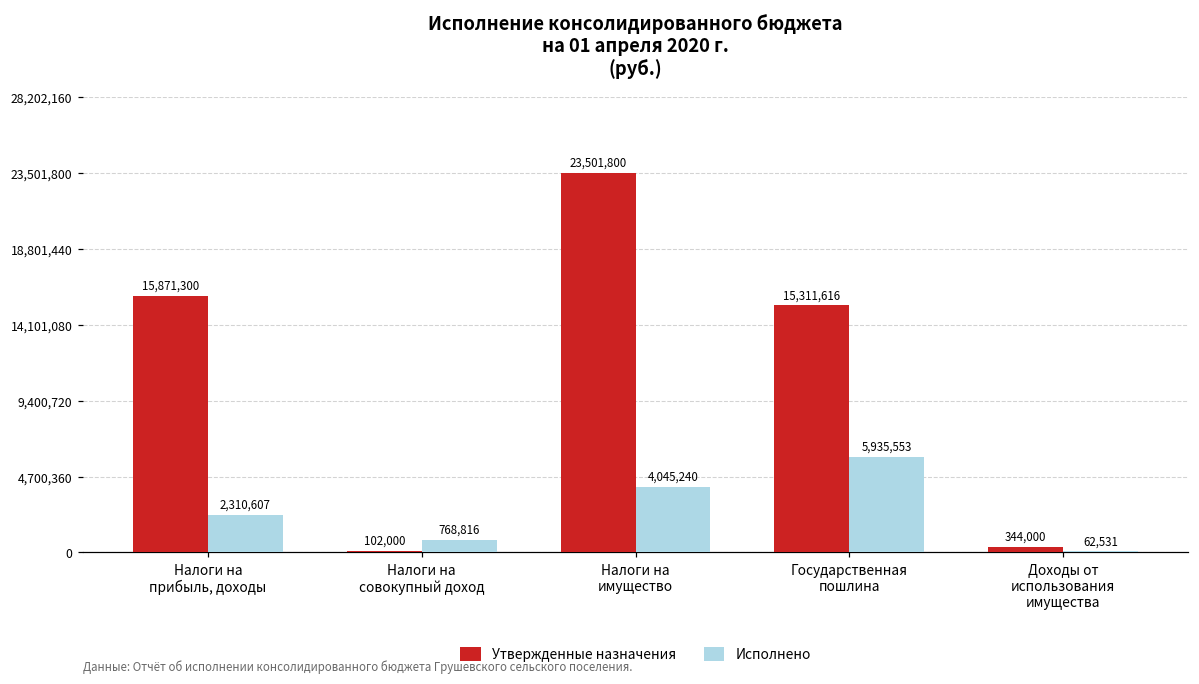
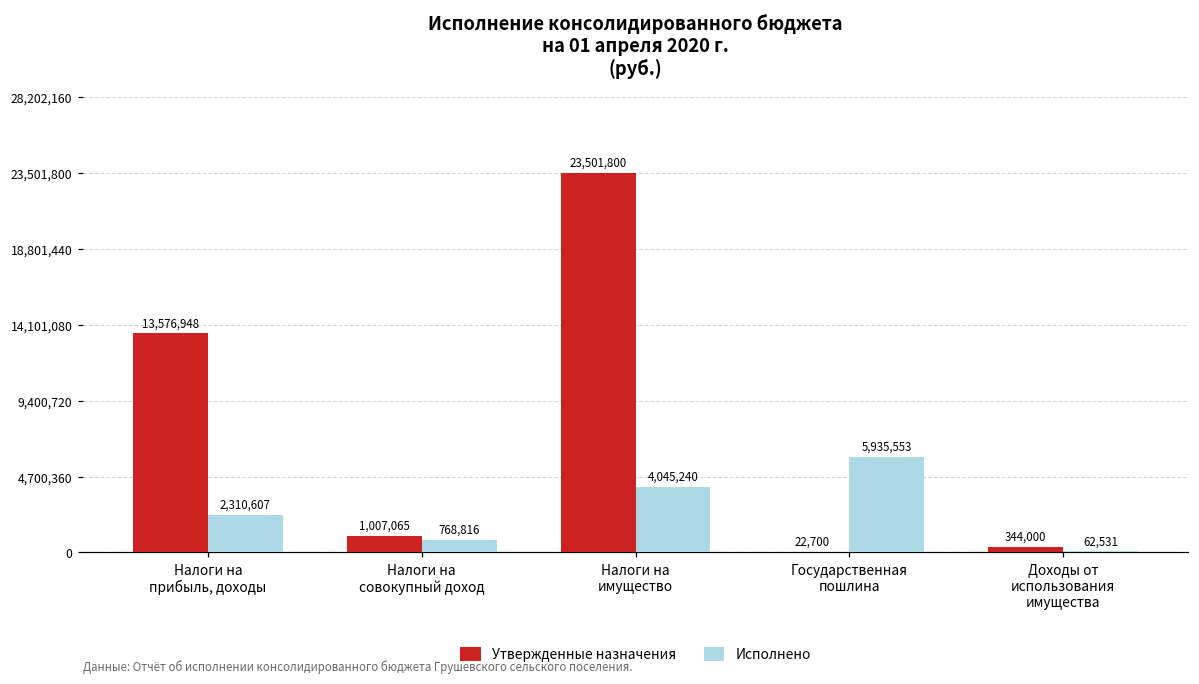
Утвержденные назначения, Налоги на прибыль, доходы: 15,871,300 -> 13,576,948
Утвержденные назначения, Налоги на совокупный доход: 102,000 -> 1,007,065
Утвержденные назначения, Государственная пошлина: 15,311,616 -> 22,700
